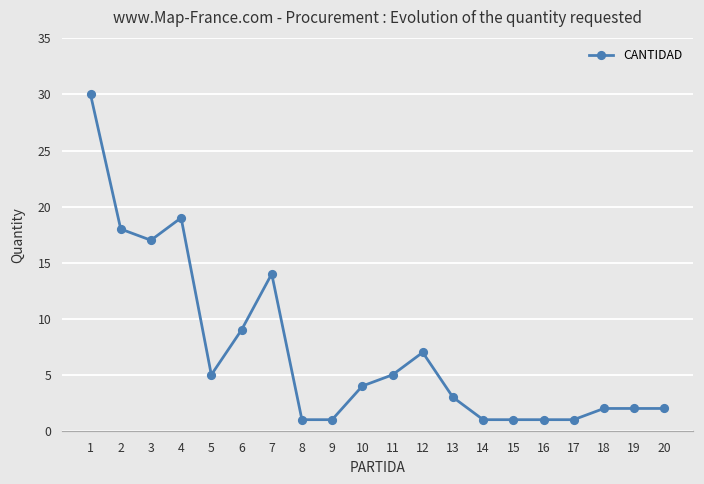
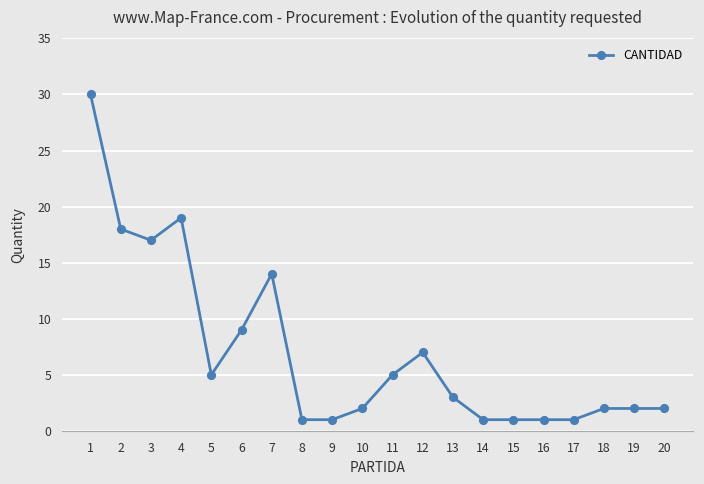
10: 4 -> 2
